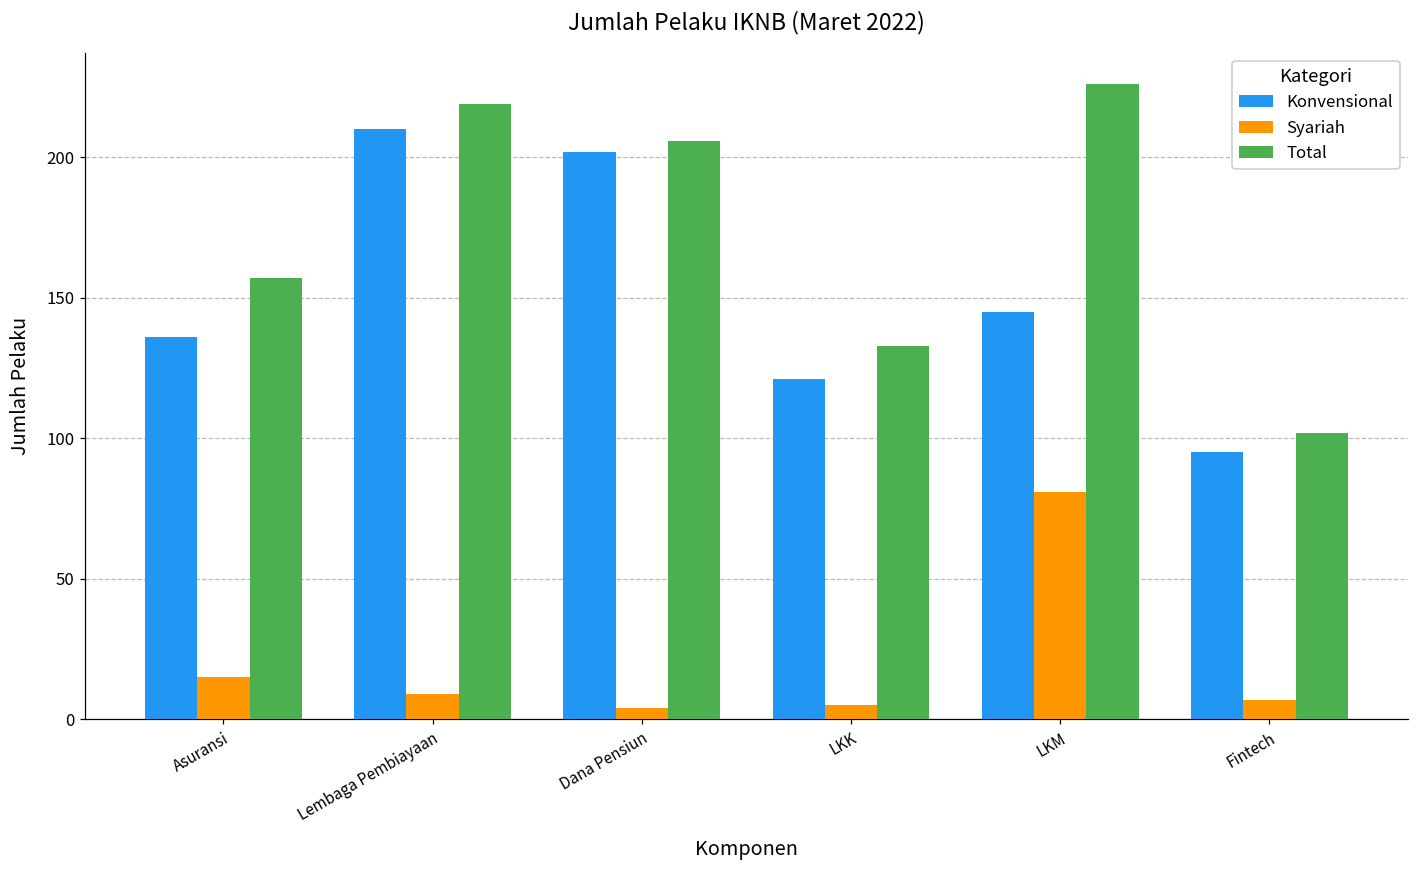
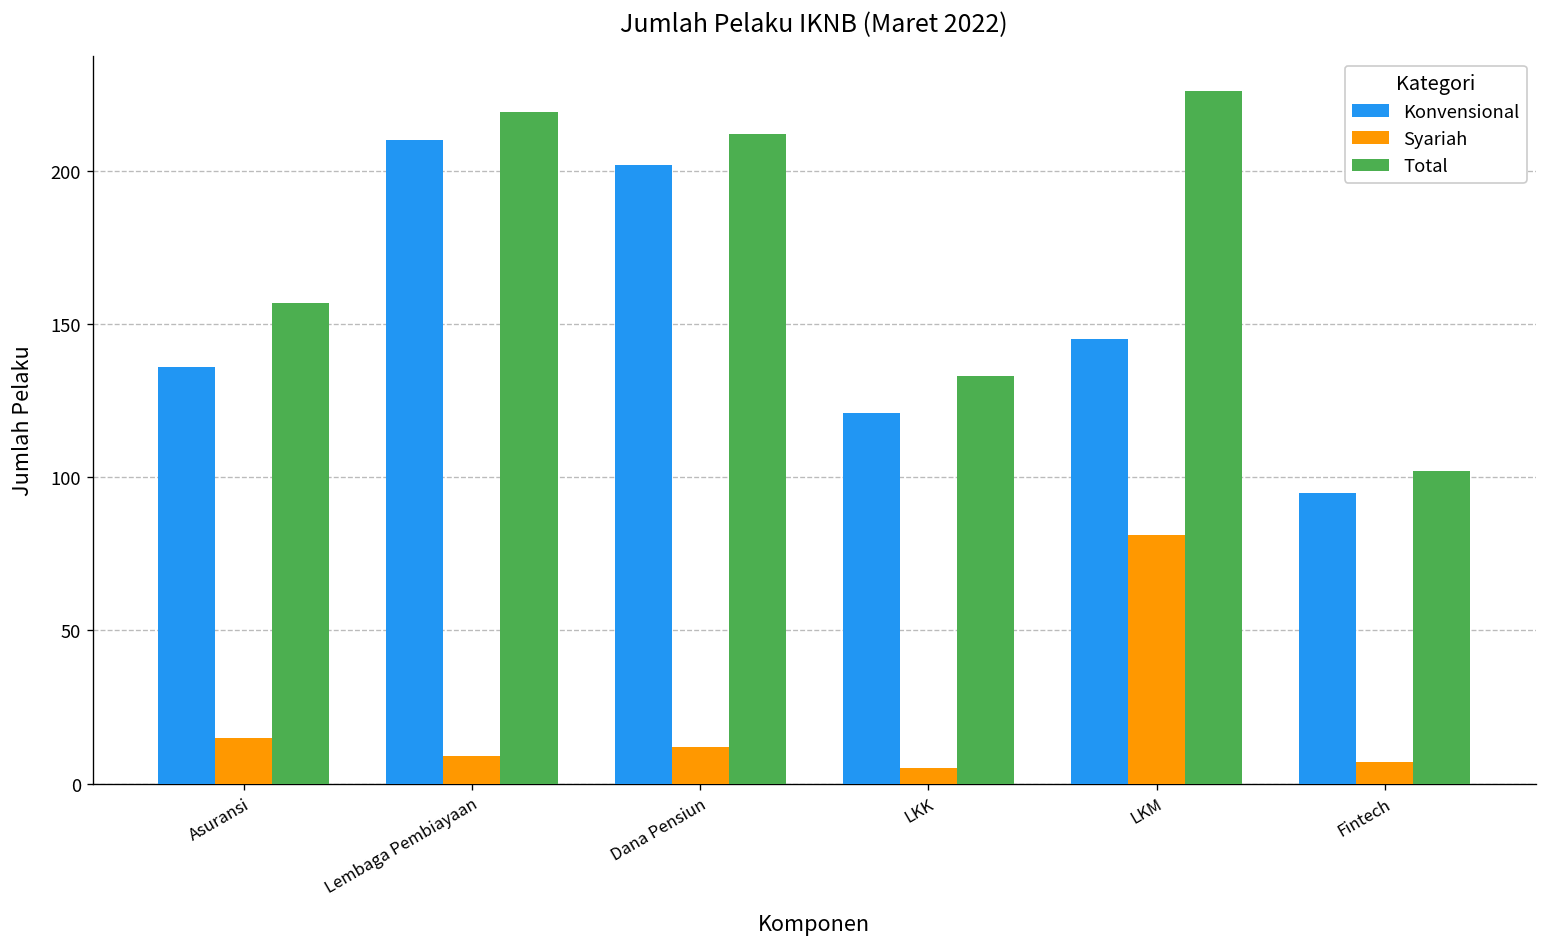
Syariah, Dana Pensiun: 4 -> 12
Total, Dana Pensiun: 206 -> 212
